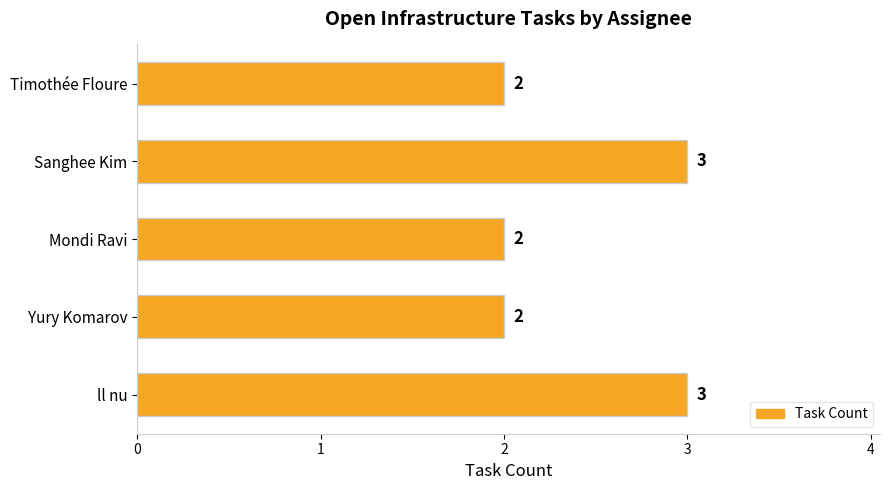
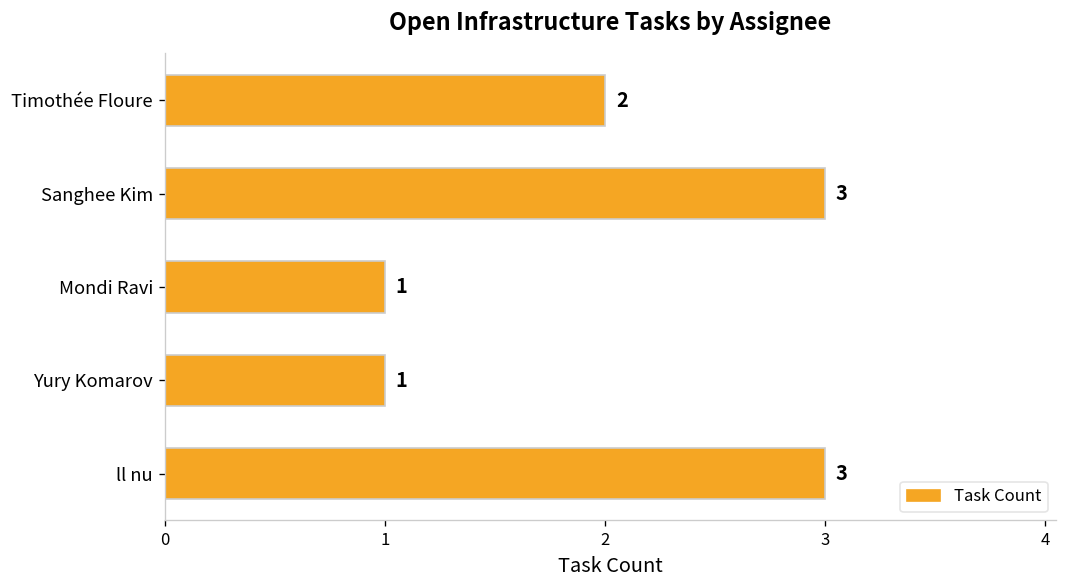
Mondi Ravi: 2 -> 1
Yury Komarov: 2 -> 1
